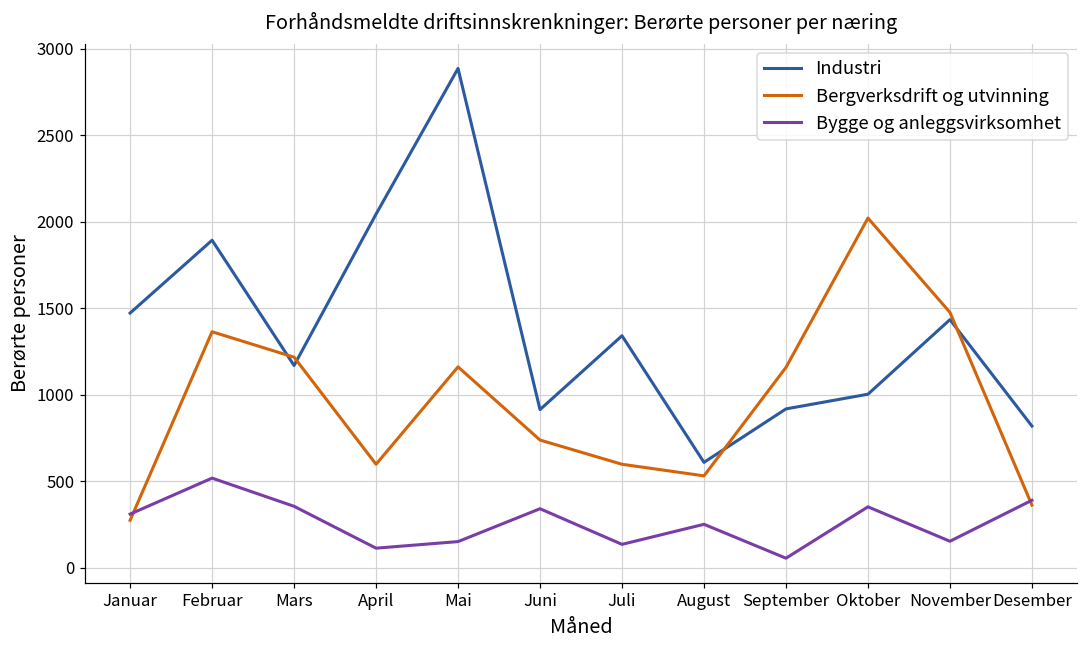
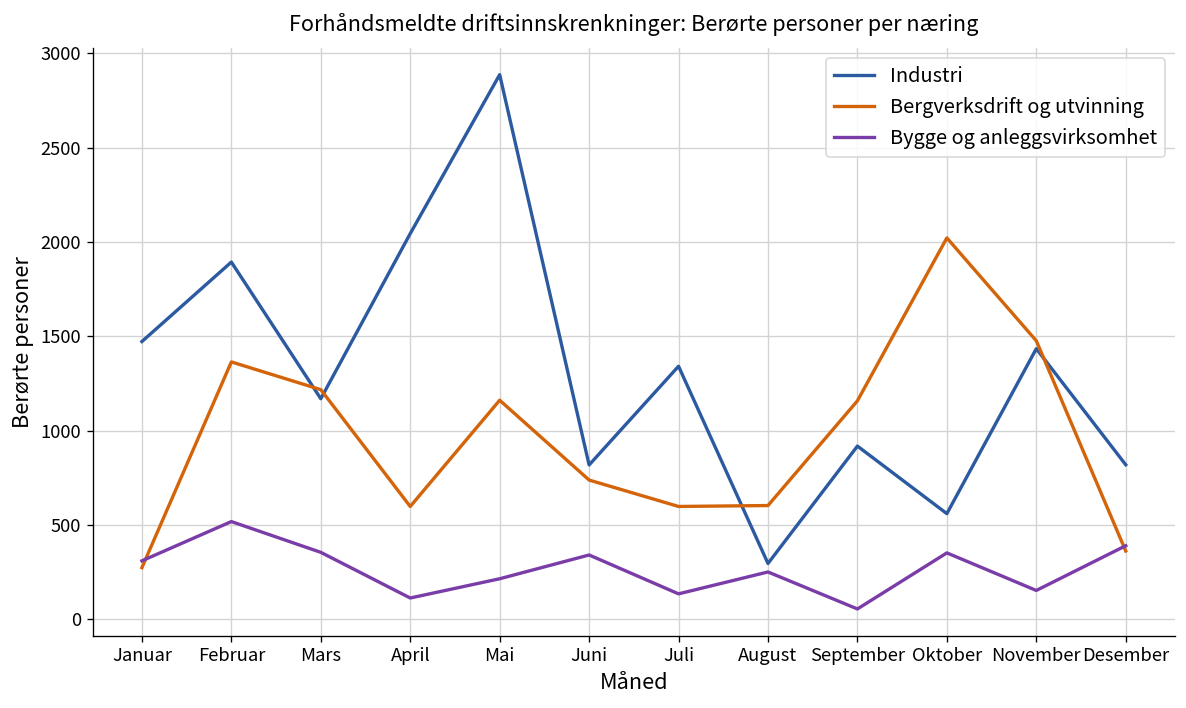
Bygge og anleggsvirksomhet, Mai: 150 -> 220
Industri, Juni: 910 -> 820
Industri, August: 610 -> 300
Bergverksdrift og utvinning, August: 530 -> 600
Industri, Oktober: 1000 -> 560
